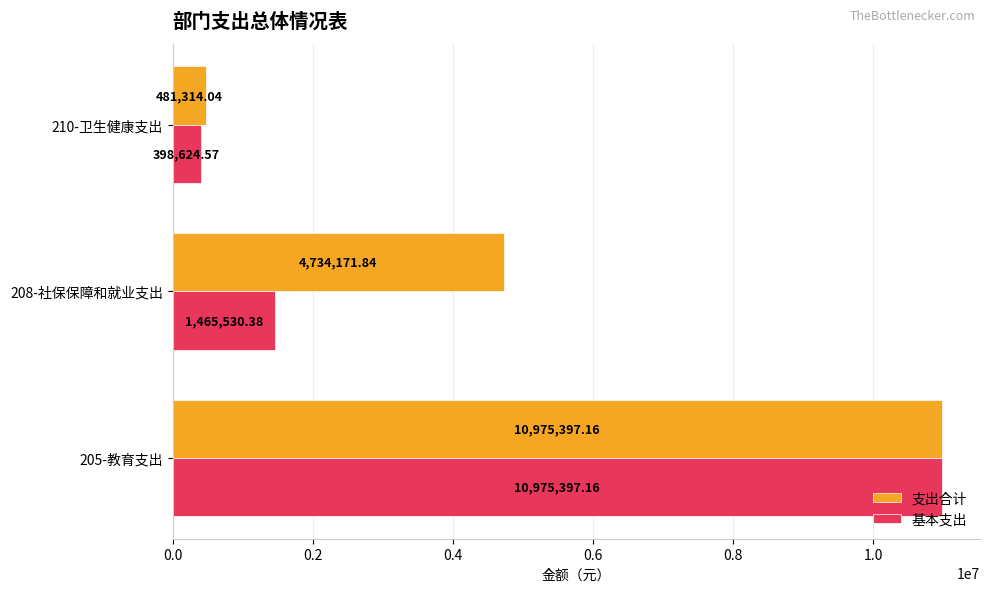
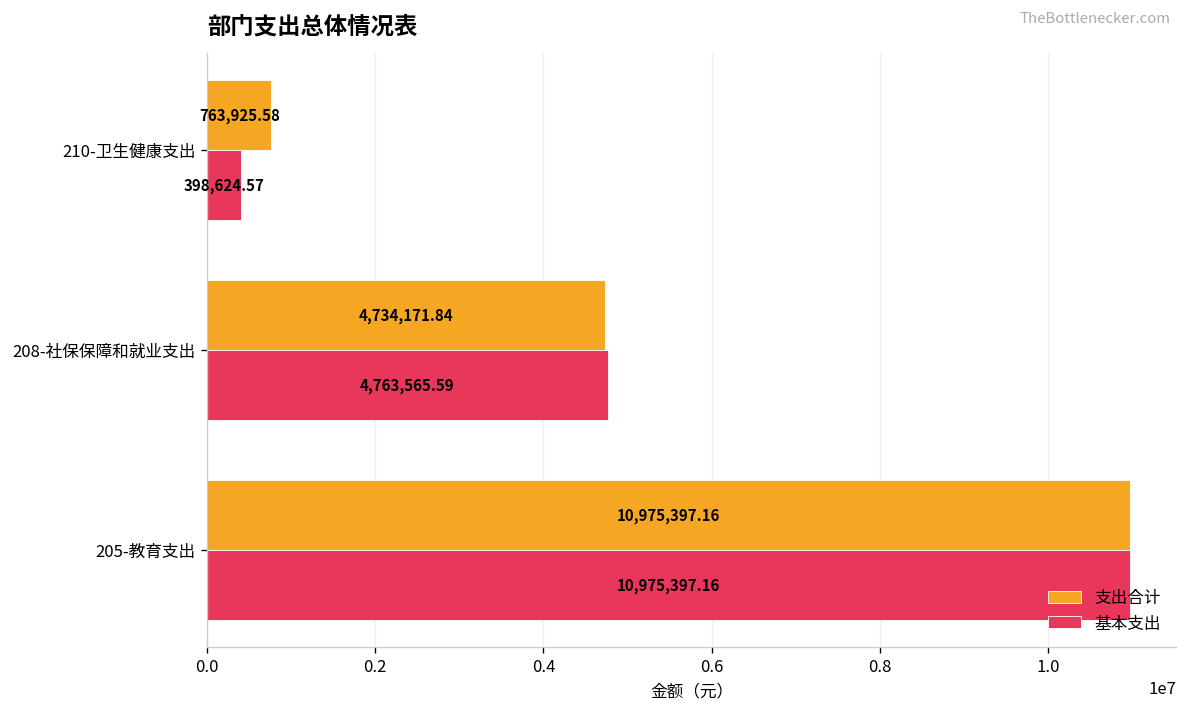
支出合计, 210-卫生健康支出: 481,314.04 -> 763,925.58
基本支出, 208-社保保障和就业支出: 1,465,530.38 -> 4,763,565.59
